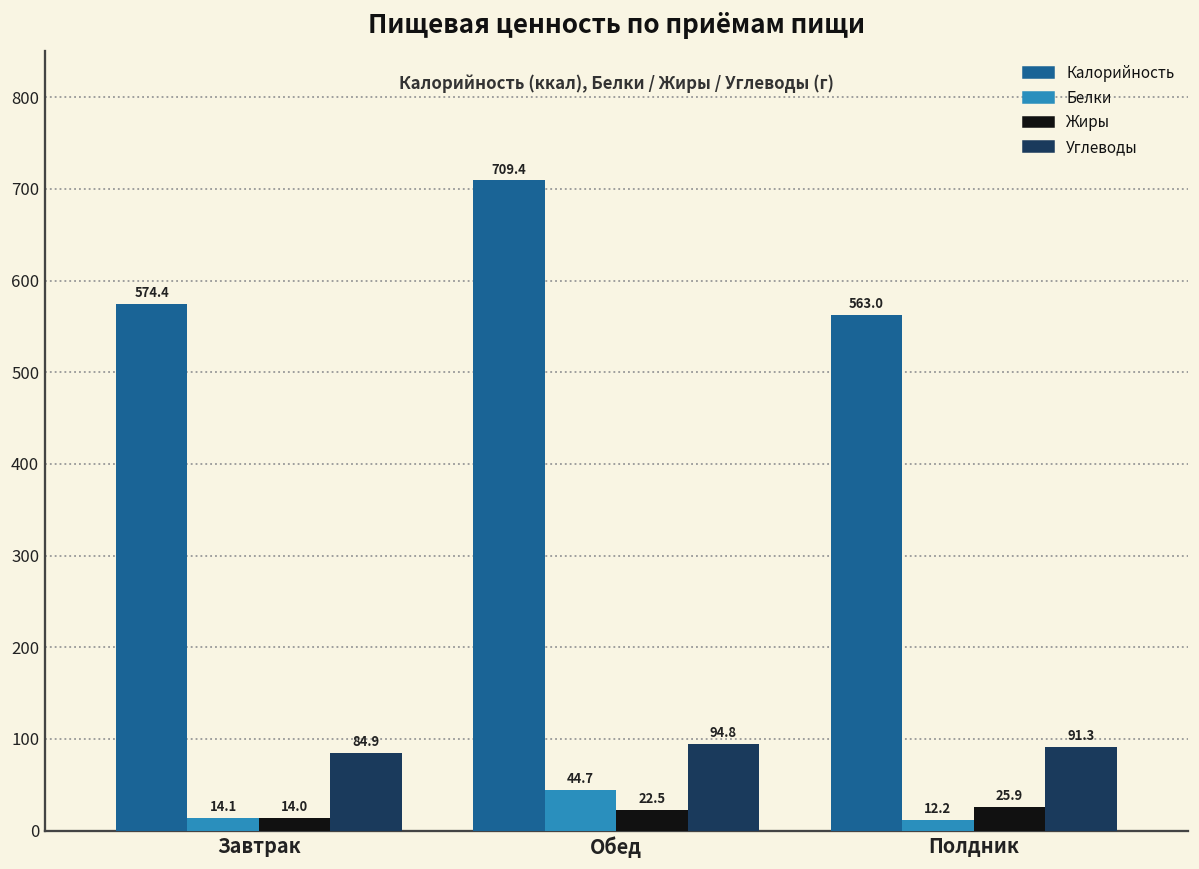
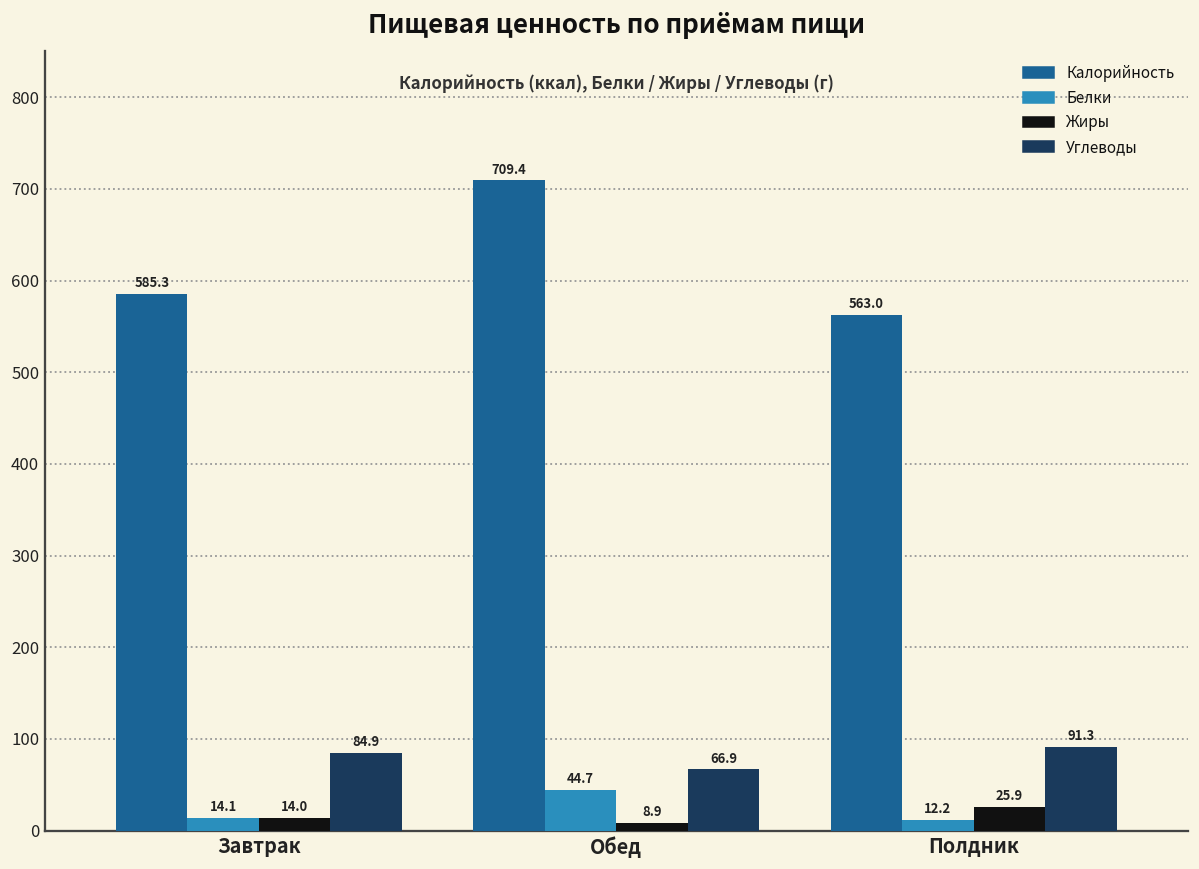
Калорийность, Завтрак: 574.4 -> 585.3
Жиры, Обед: 22.5 -> 8.9
Углеводы, Обед: 94.8 -> 66.9
